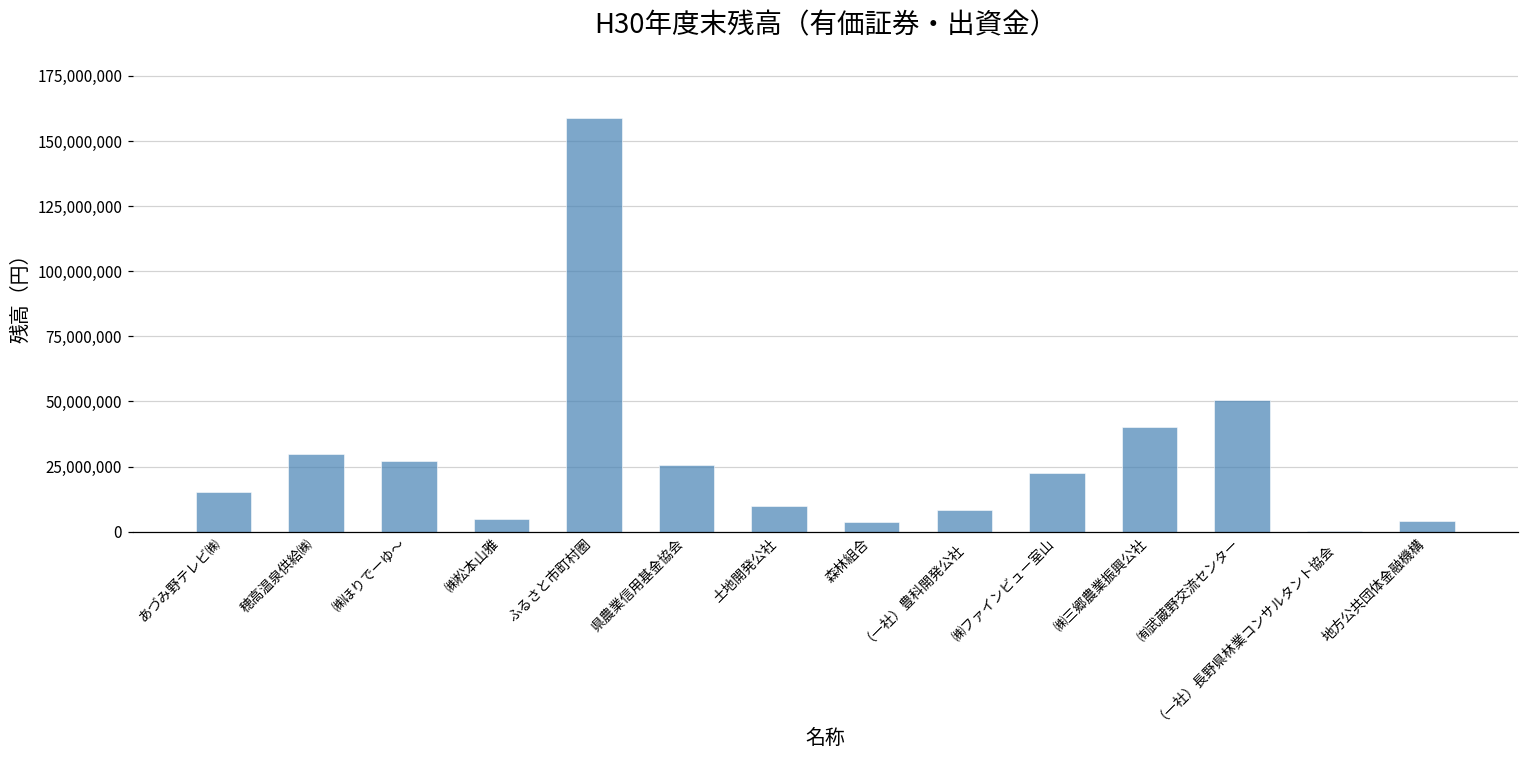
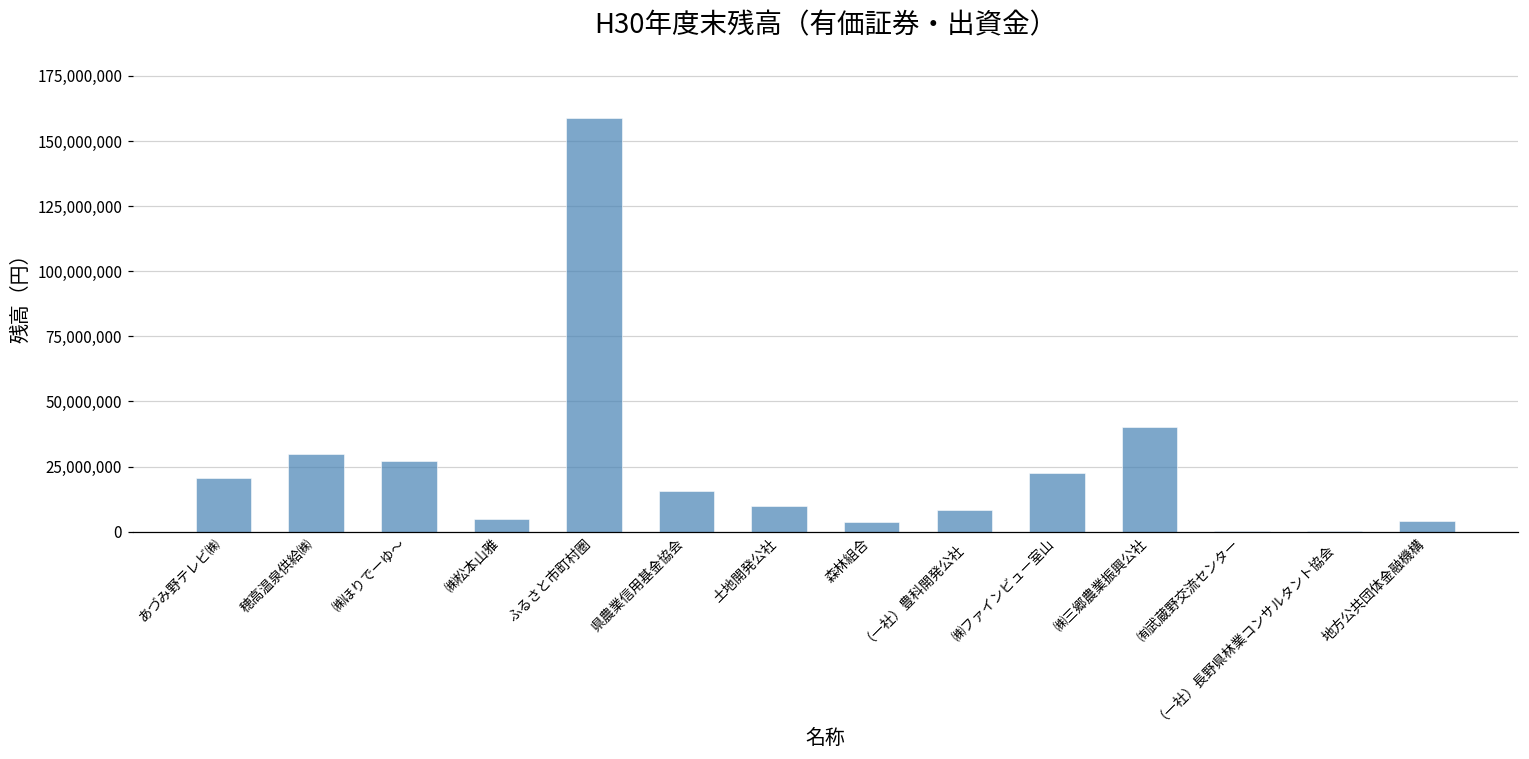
あづみ野テレビ㈱: 15,000,000 -> 21,000,000
県農業信用基金協会: 26,000,000 -> 16,000,000
㈲武蔵野交流センター: 50,000,000 -> 0
